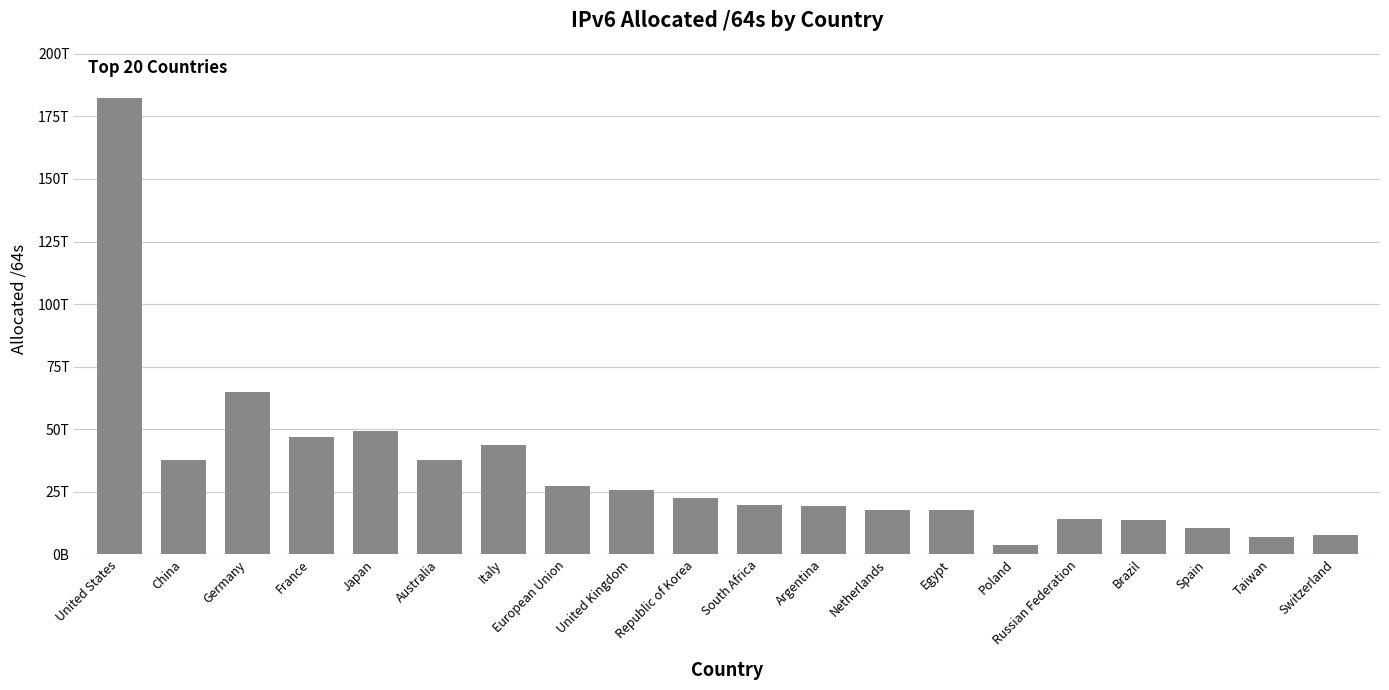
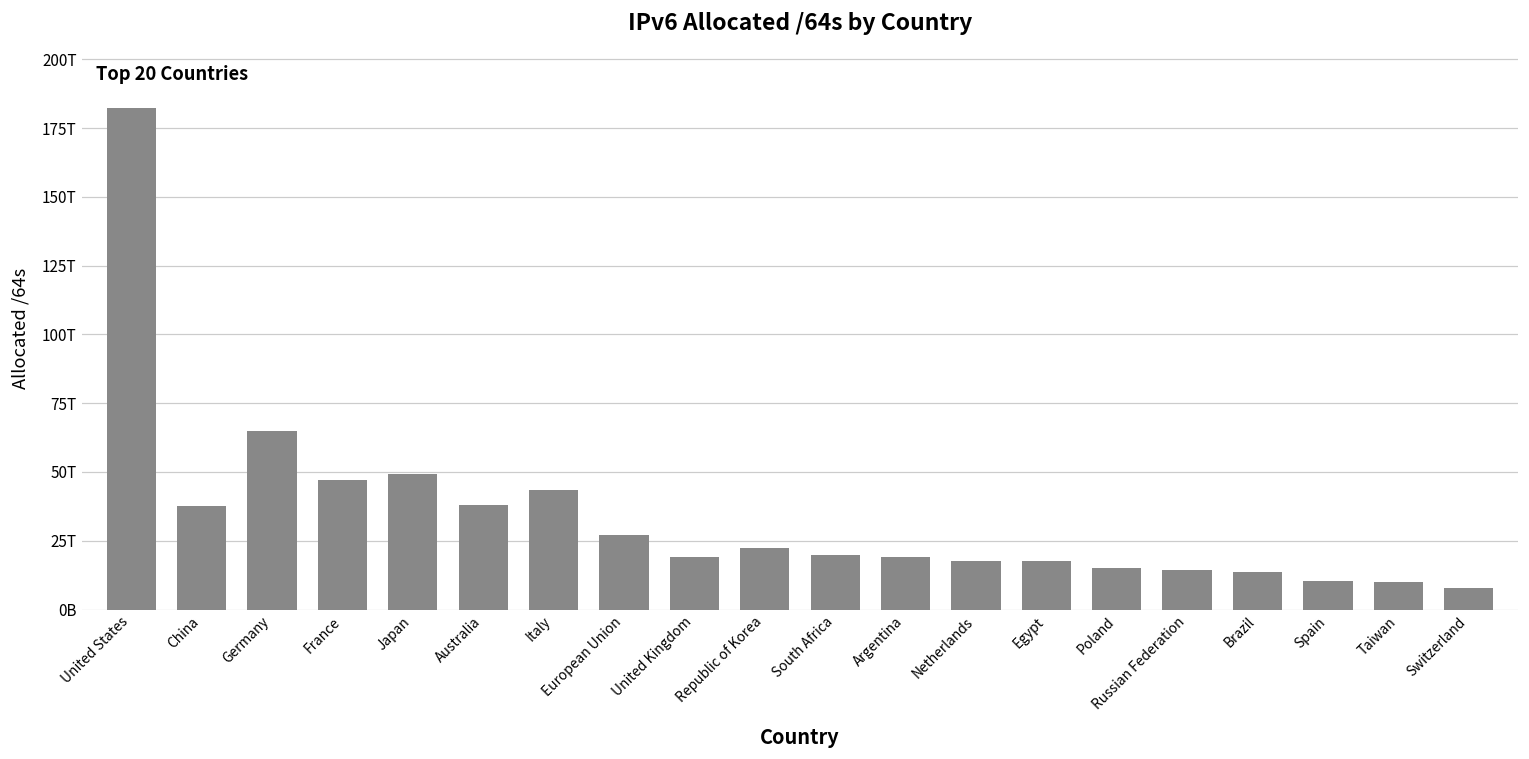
United Kingdom: 26T -> 19T
Poland: 4T -> 15T
Taiwan: 7T -> 10T
